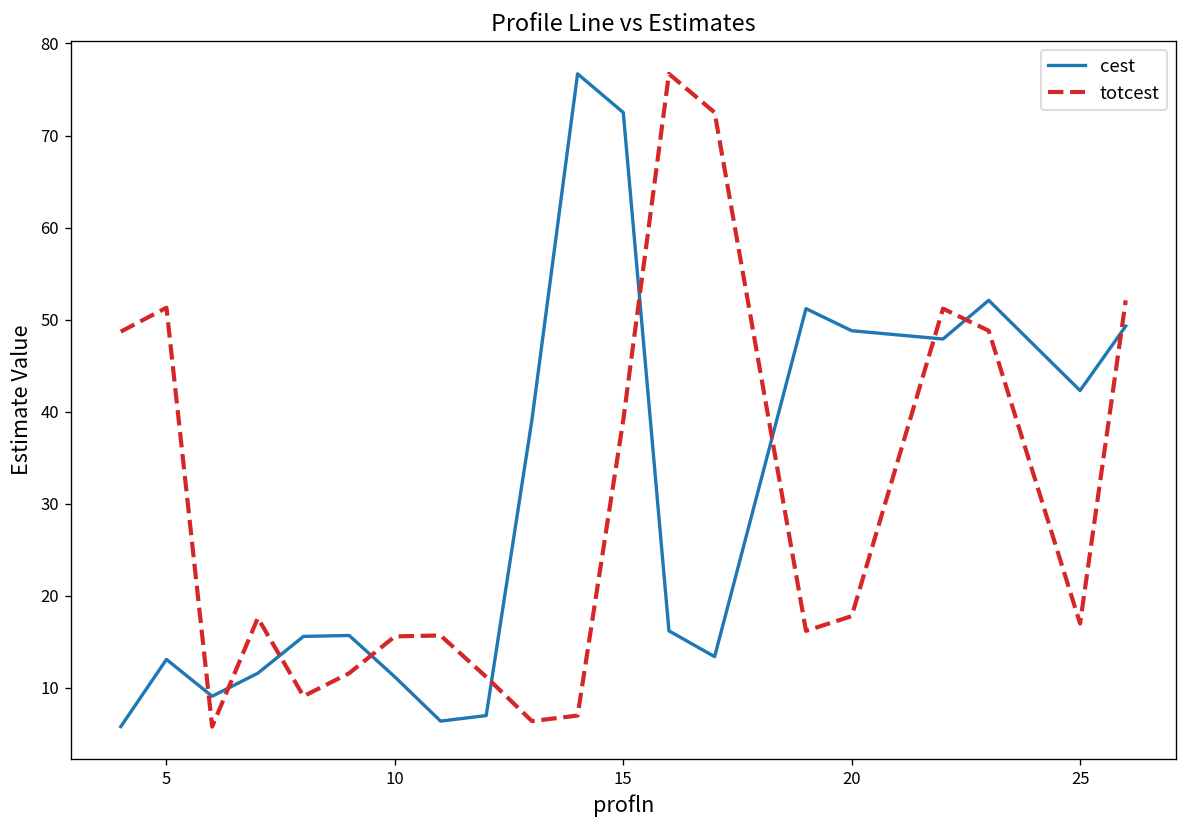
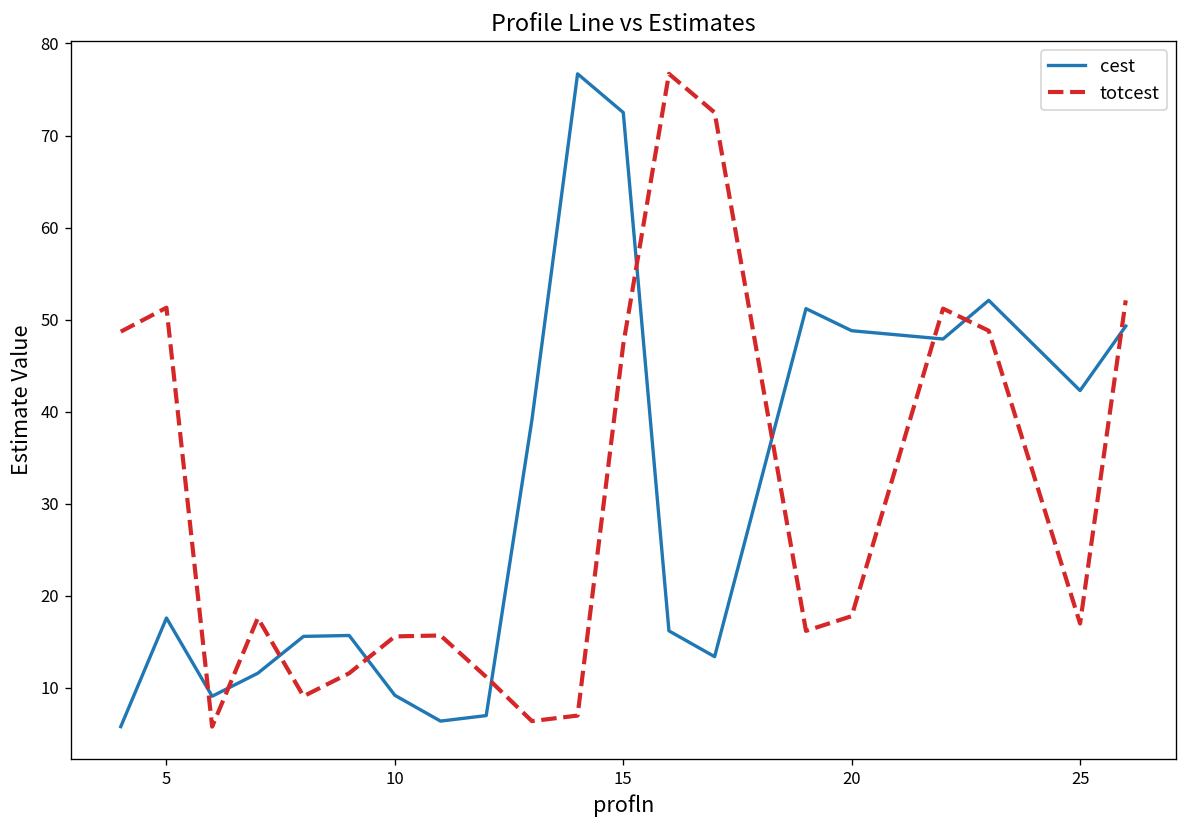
cest, 5: 13 -> 18
cest, 10: 11 -> 9
totcest, 15: 39 -> 47
